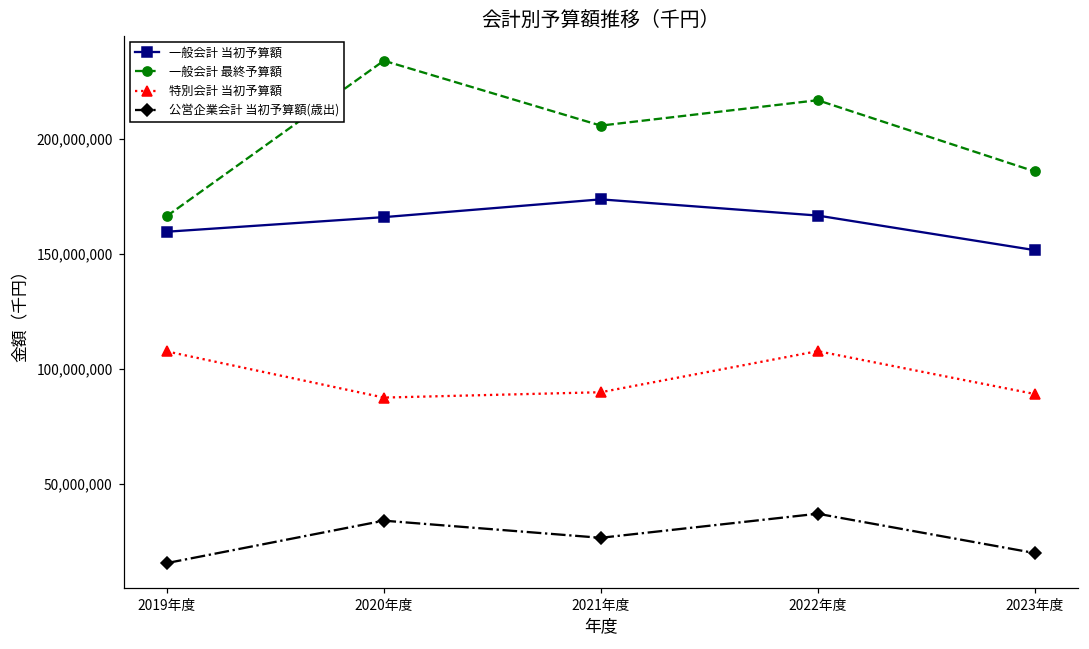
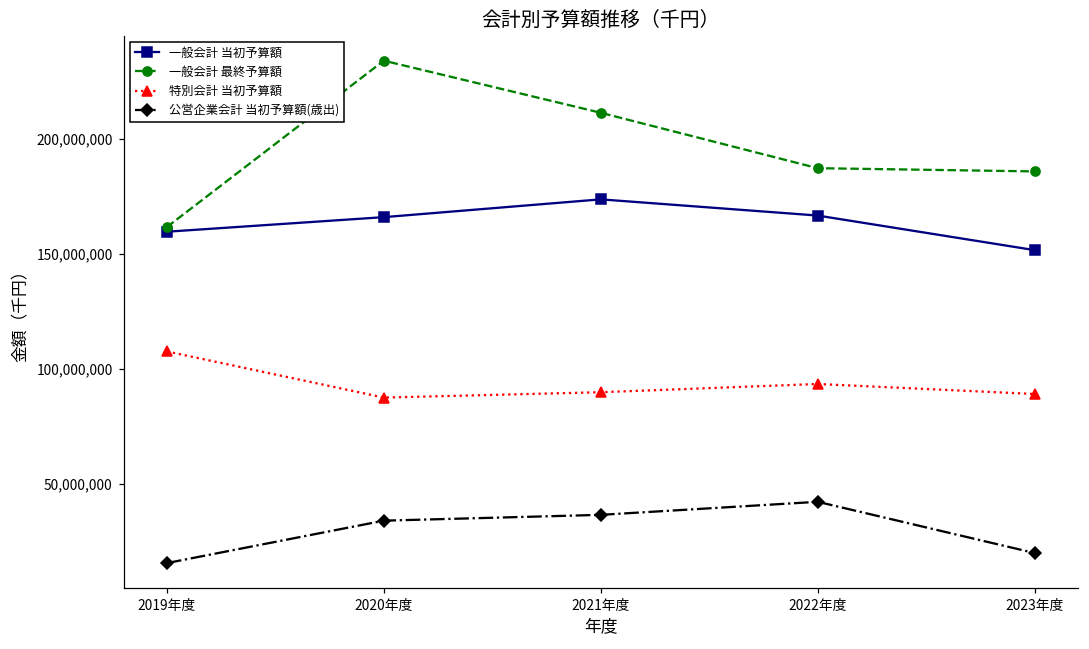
一般会計 最終予算額, 2019年度: 167,000,000 -> 162,000,000
一般会計 最終予算額, 2021年度: 206,000,000 -> 212,000,000
公営企業会計 当初予算額(歳出), 2021年度: 27,000,000 -> 37,000,000
一般会計 最終予算額, 2022年度: 217,000,000 -> 187,000,000
特別会計 当初予算額, 2022年度: 108,000,000 -> 93,000,000
公営企業会計 当初予算額(歳出), 2022年度: 37,000,000 -> 42,000,000
